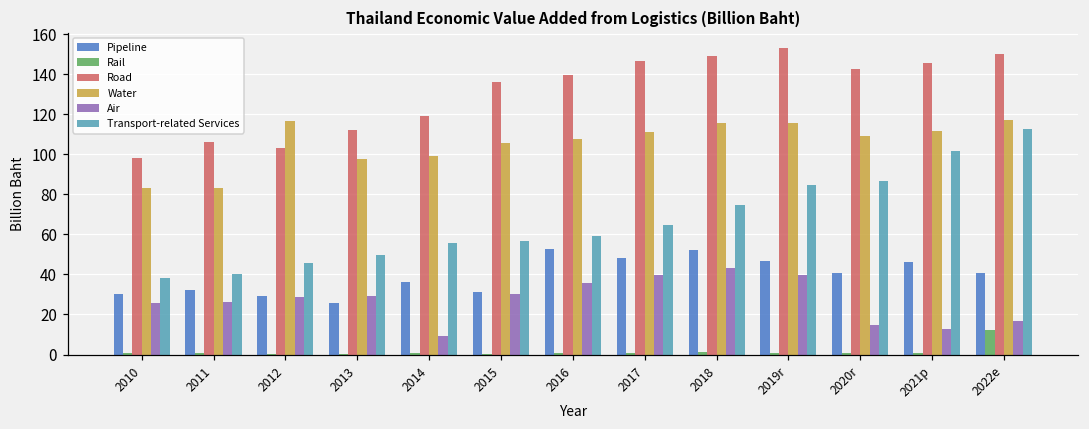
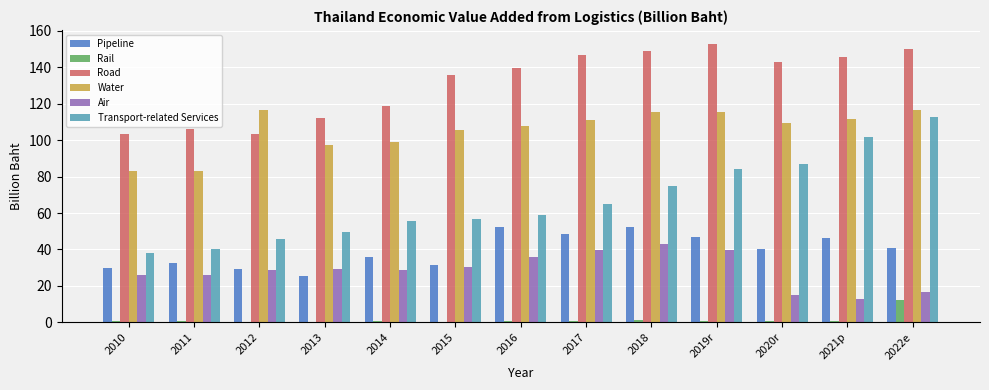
Road, 2010: 98 -> 103
Air, 2014: 9 -> 29
